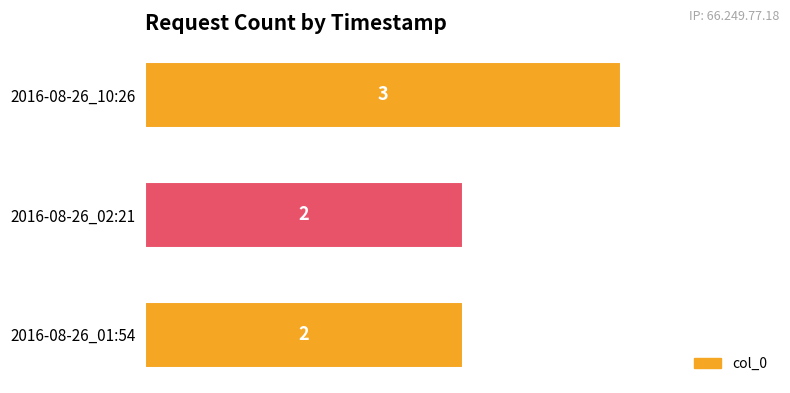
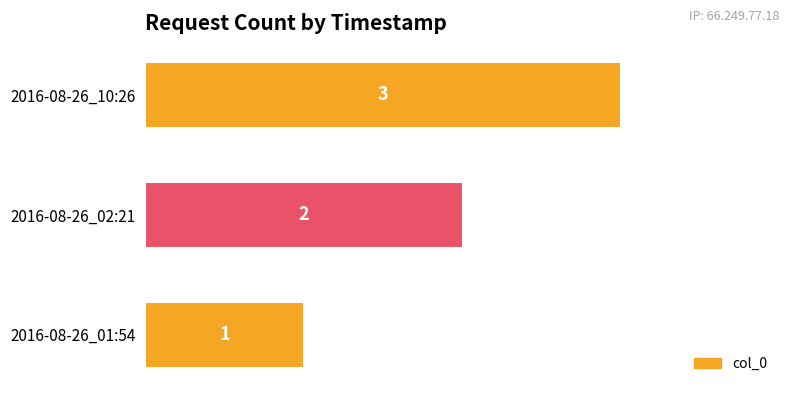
2016-08-26_01:54: 2 -> 1
